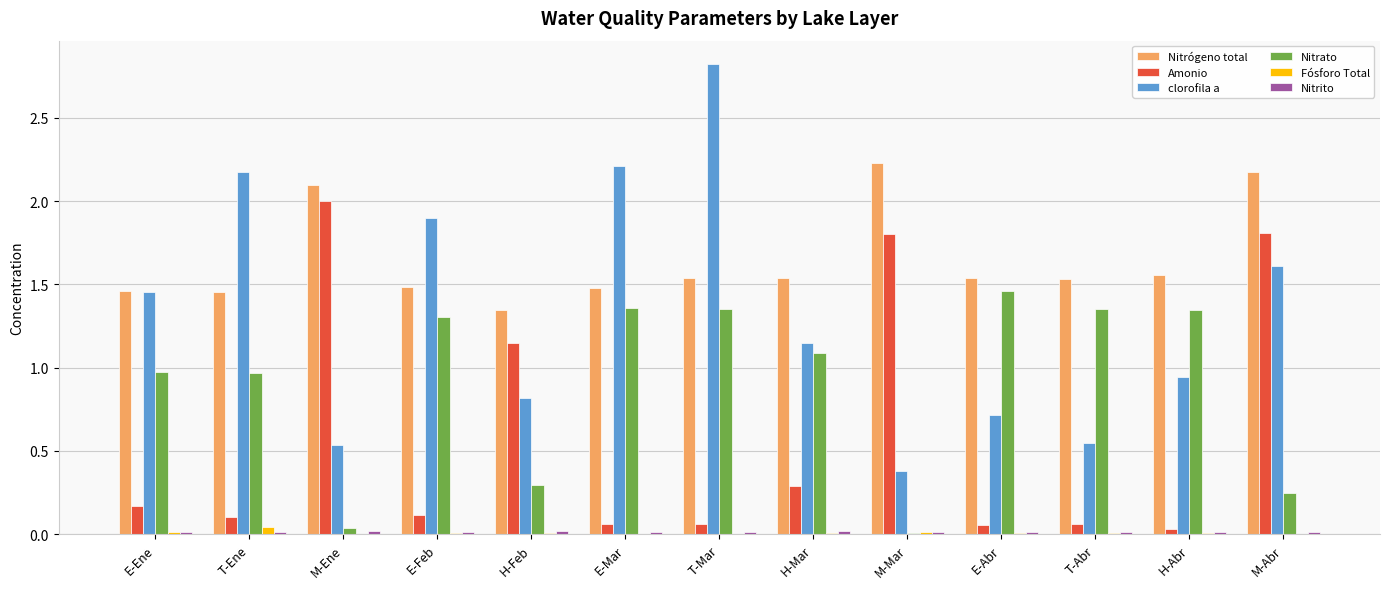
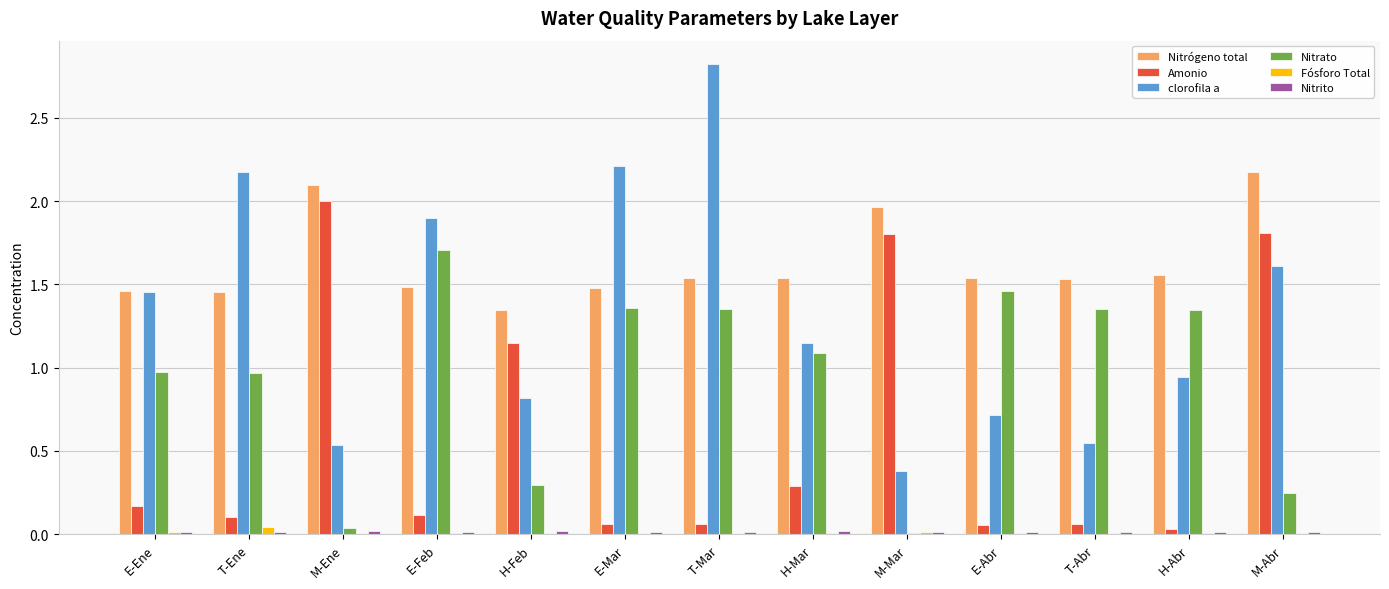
Nitrato, E-Feb: 1.31 -> 1.70
Nitrógeno total, M-Mar: 2.23 -> 1.97
